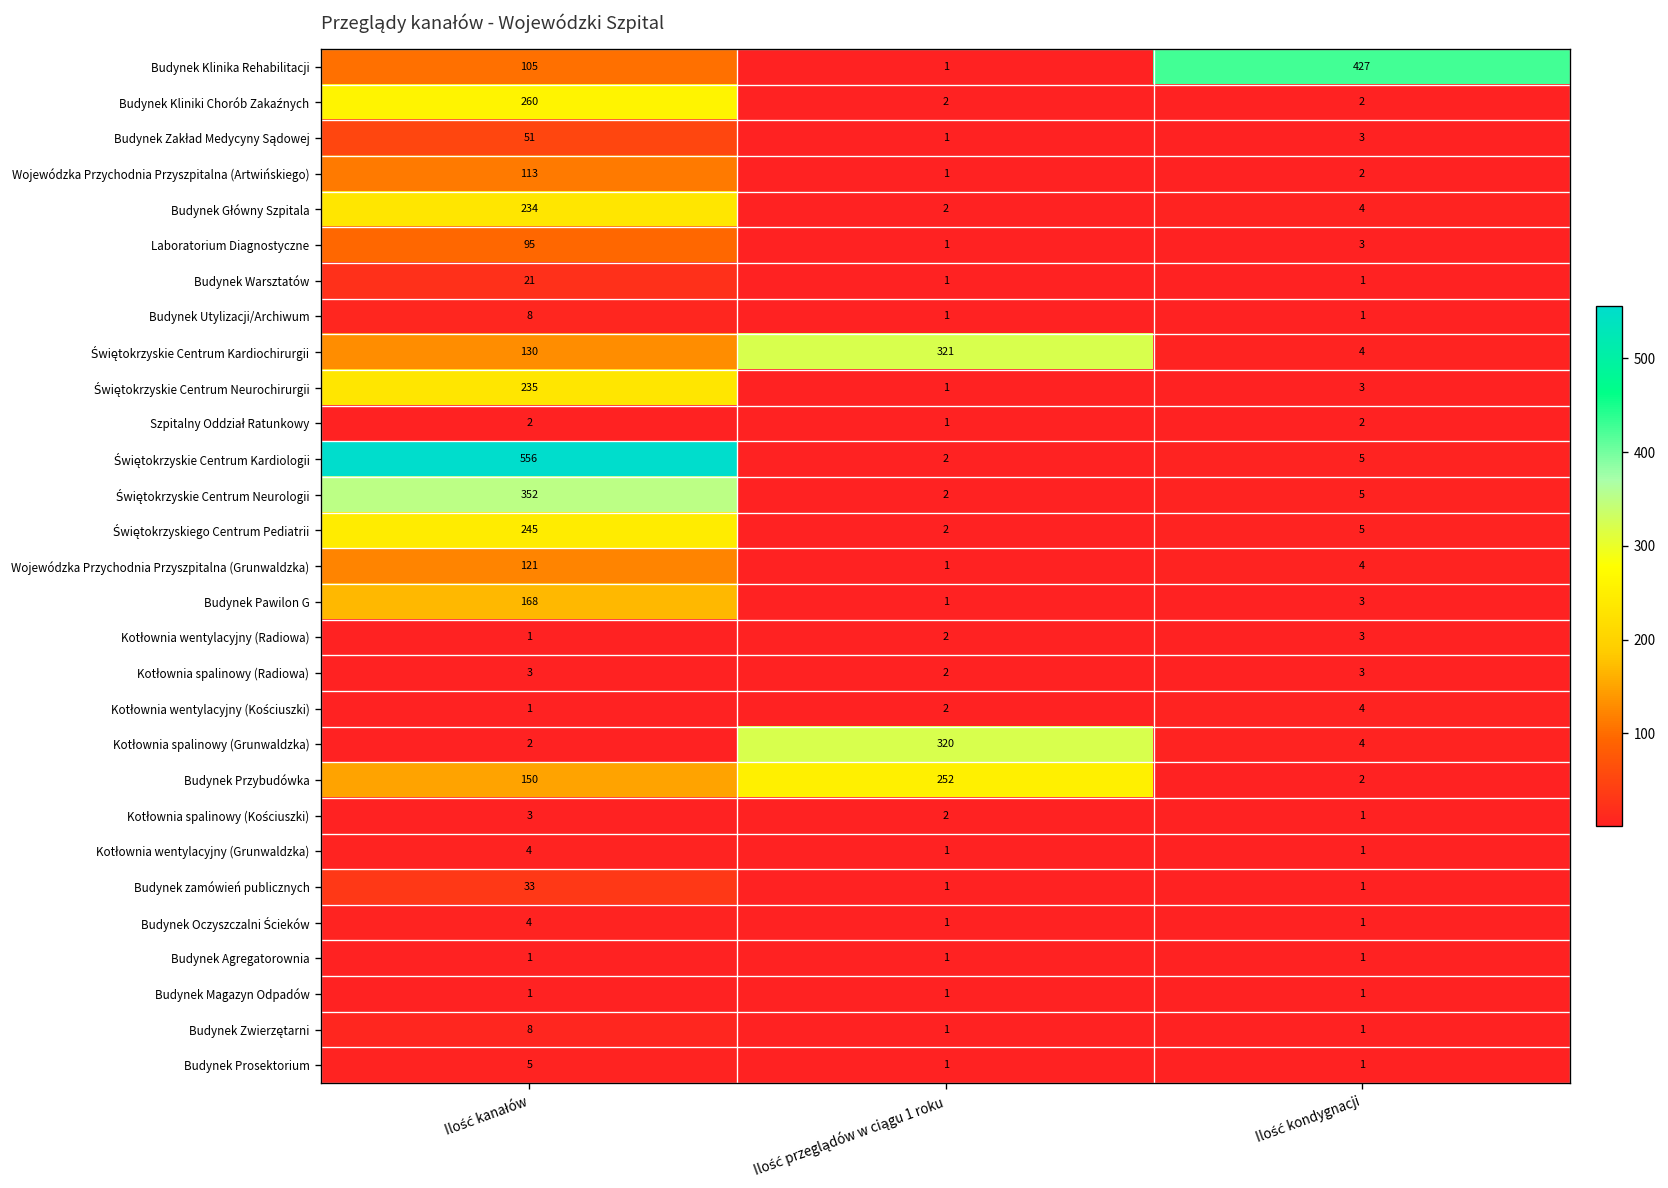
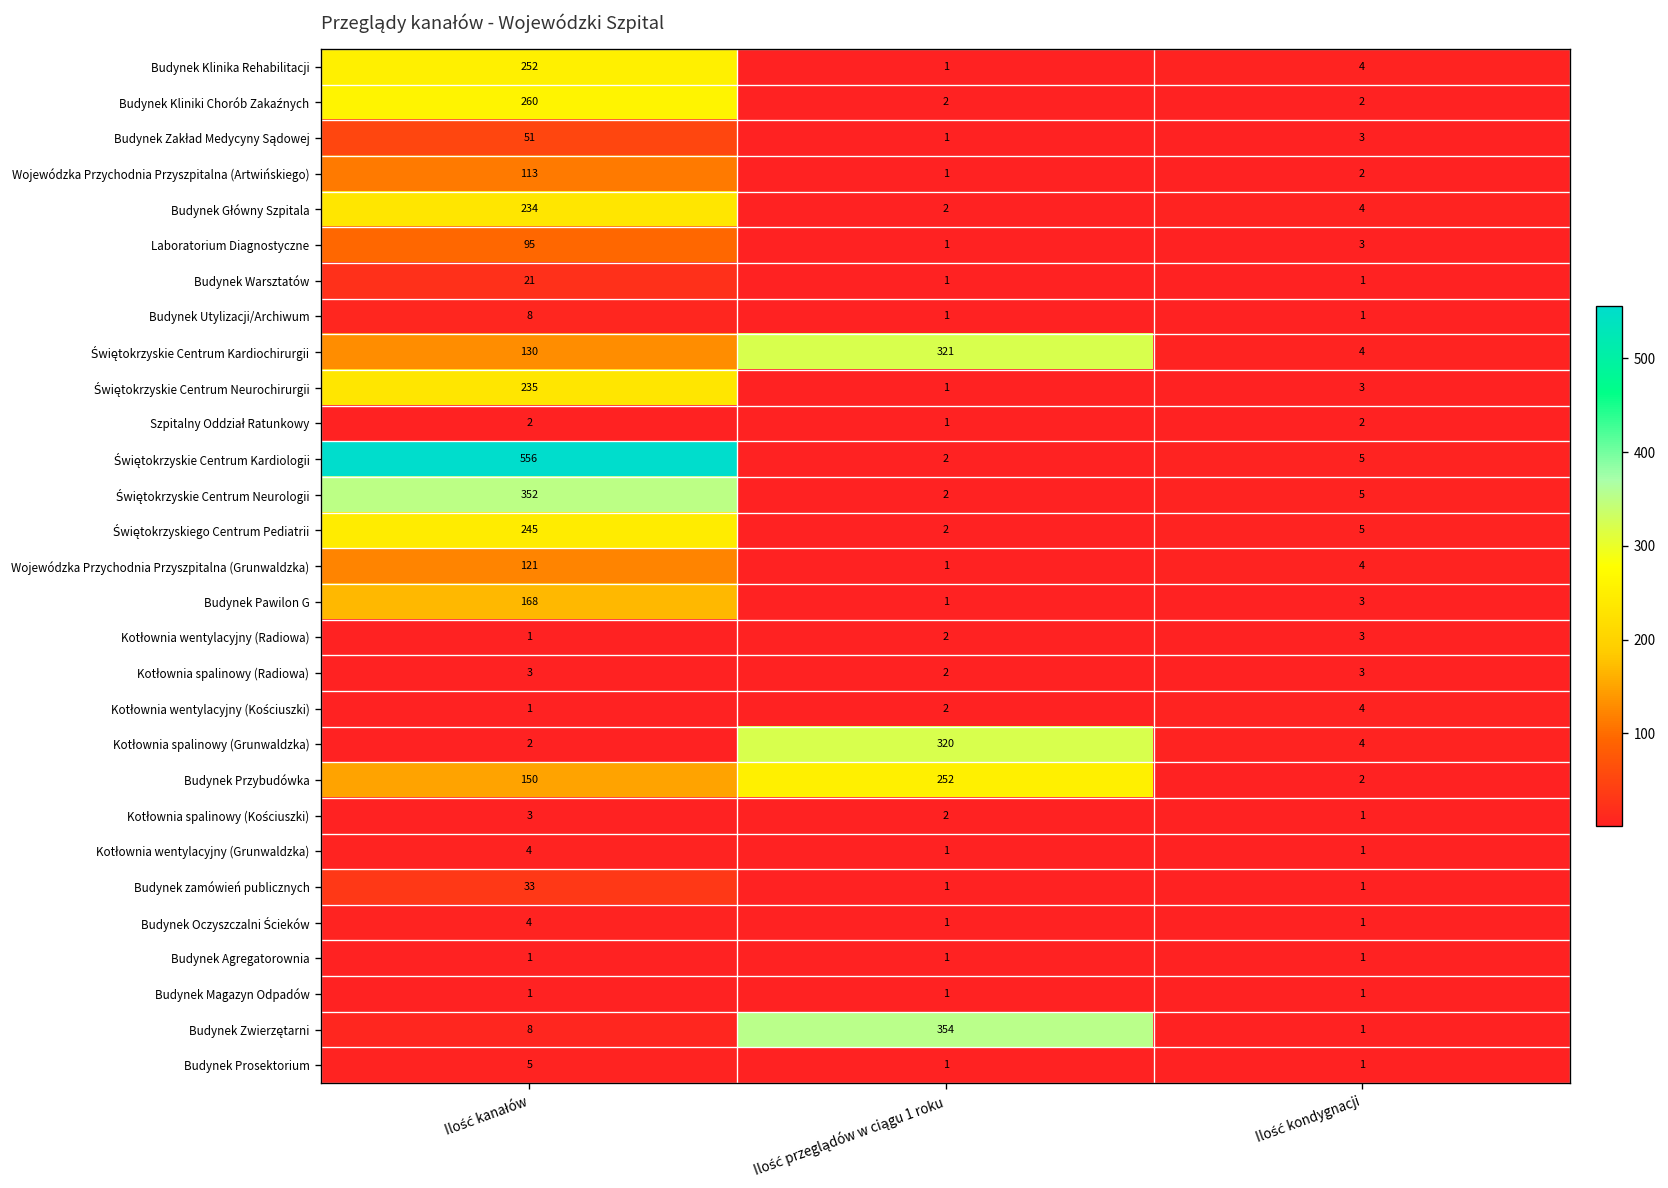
Budynek Klinika Rehabilitacji, Ilość kanałów: 105 -> 252
Budynek Klinika Rehabilitacji, Ilość kondygnacji: 427 -> 4
Budynek Zwierzętarni, Ilość przeglądów w ciągu 1 roku: 1 -> 354
